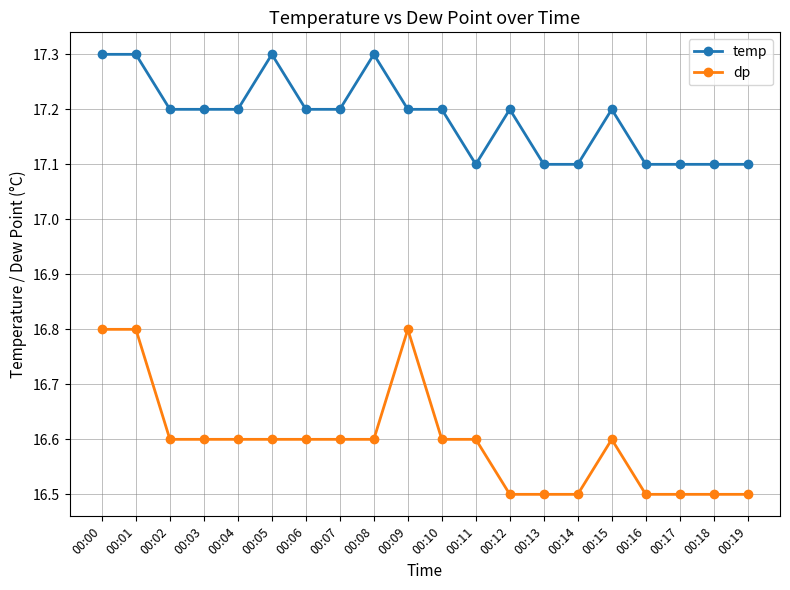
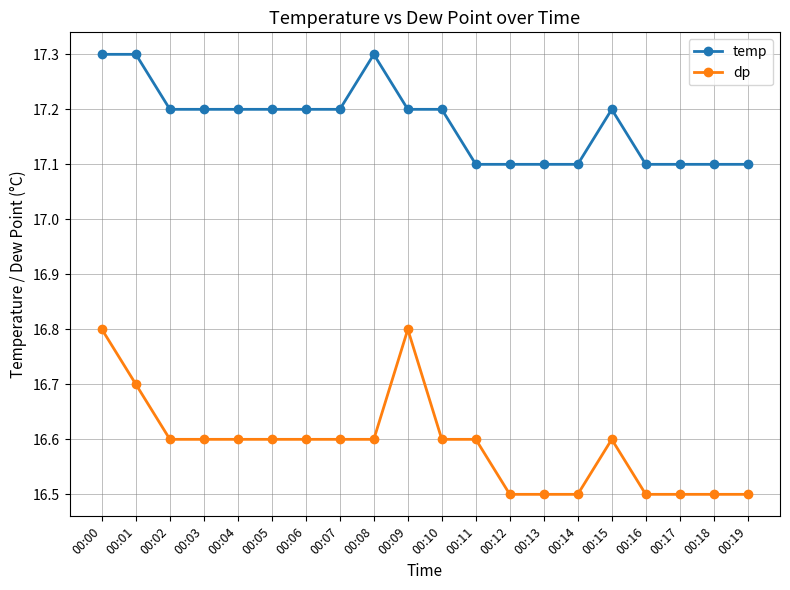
dp, 00:01: 16.8 -> 16.7
temp, 00:05: 17.3 -> 17.2
temp, 00:12: 17.2 -> 17.1
